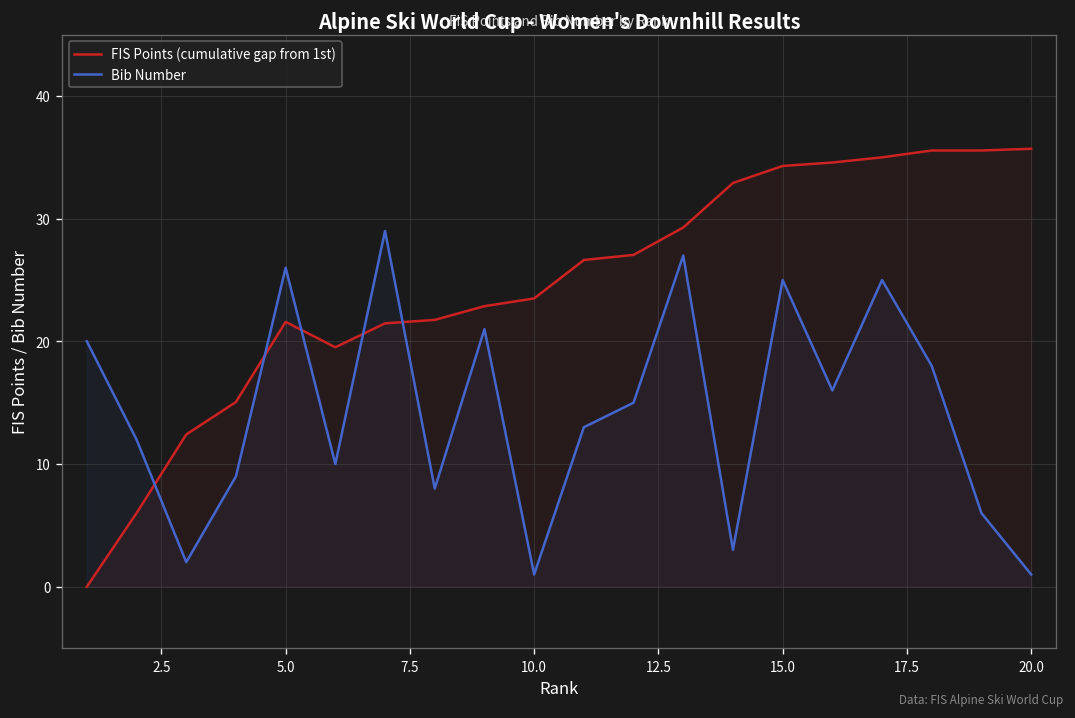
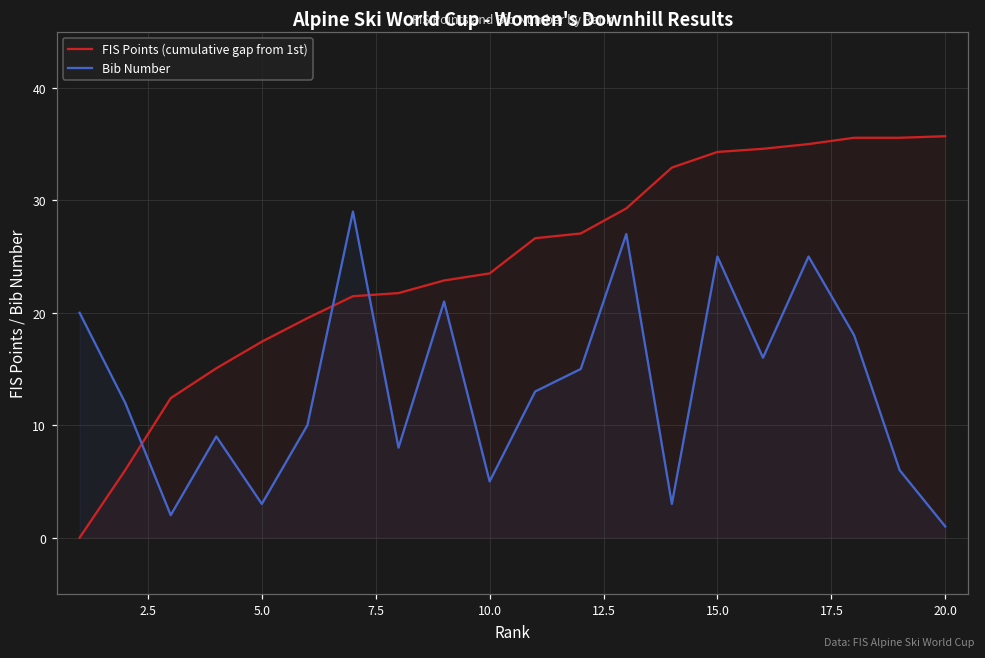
FIS Points (cumulative gap from 1st), 5.0: 21.6 -> 17.4
Bib Number, 5.0: 26 -> 3
Bib Number, 10.0: 1 -> 5
